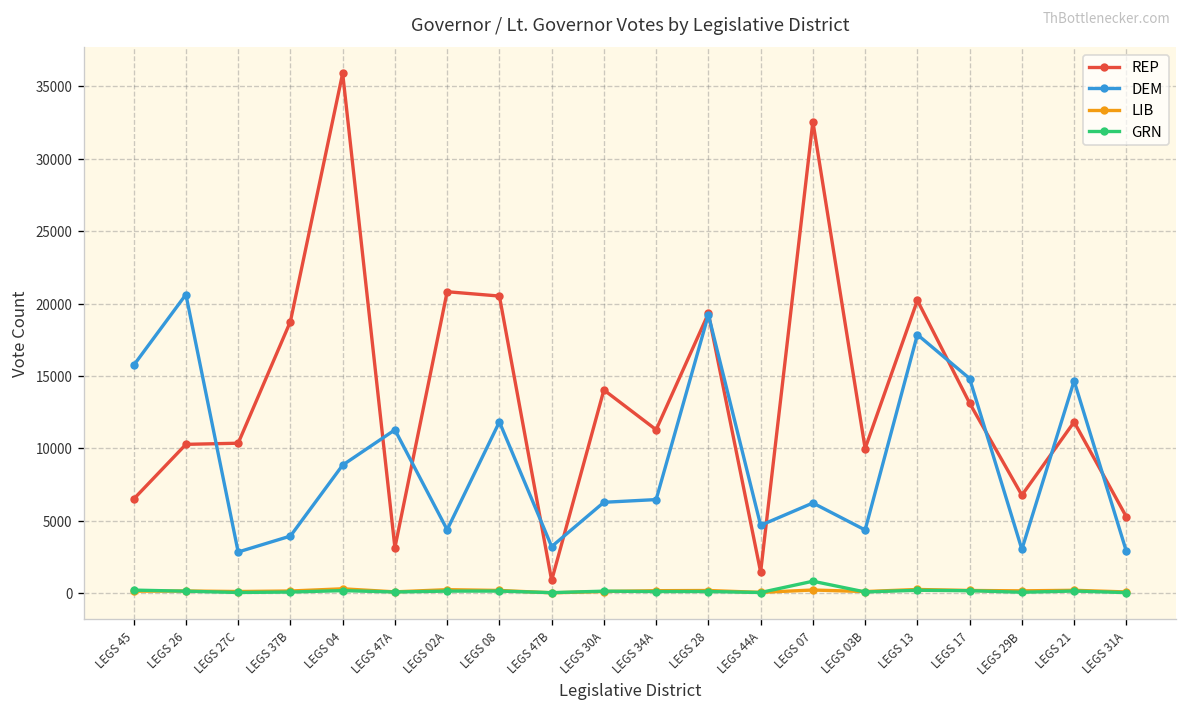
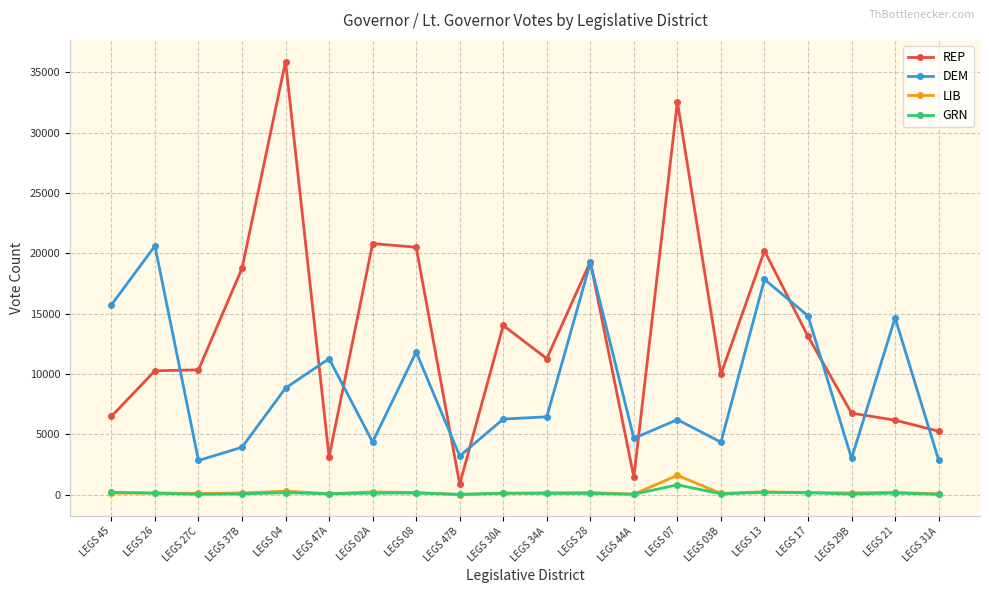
LIB, LEGS 07: 200 -> 1600
REP, LEGS 21: 11800 -> 6200
